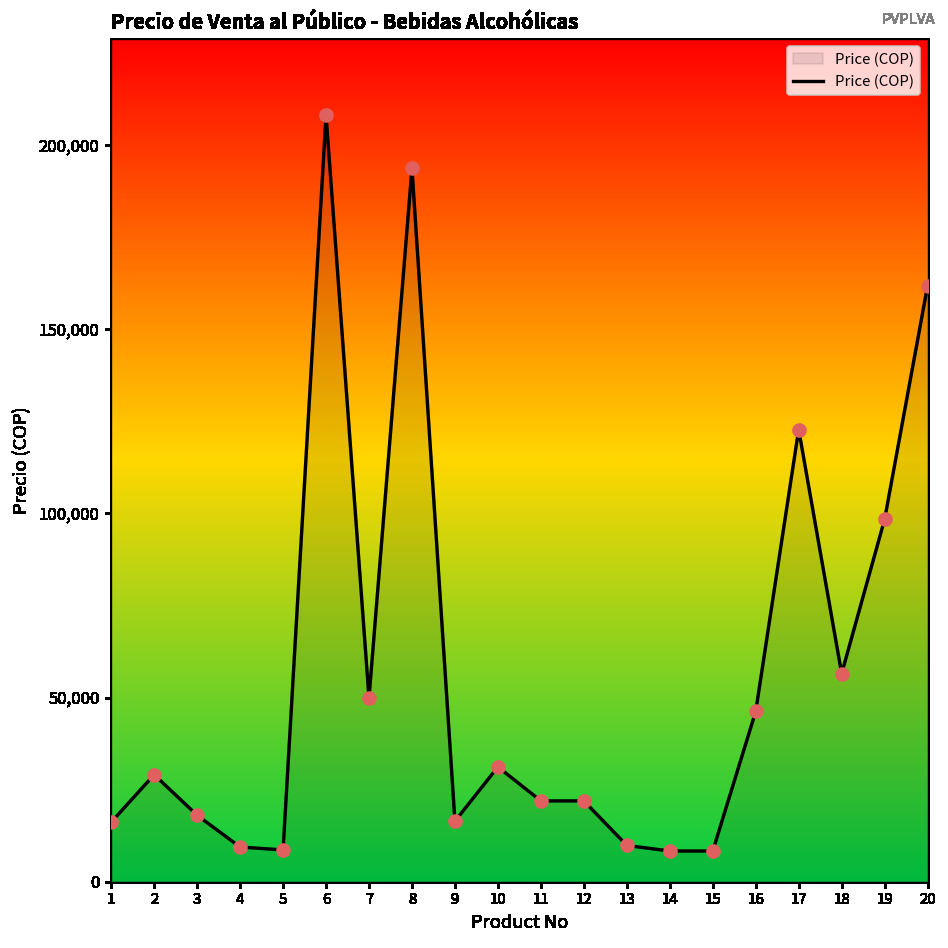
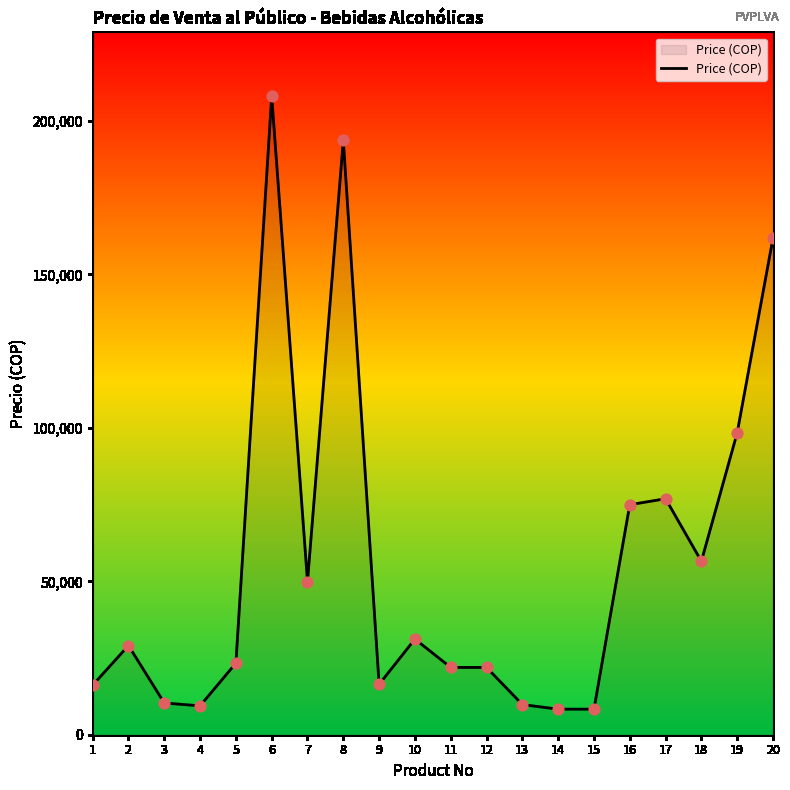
3: 18,000 -> 10,000
5: 9,000 -> 23,000
16: 46,000 -> 75,000
17: 123,000 -> 77,000
